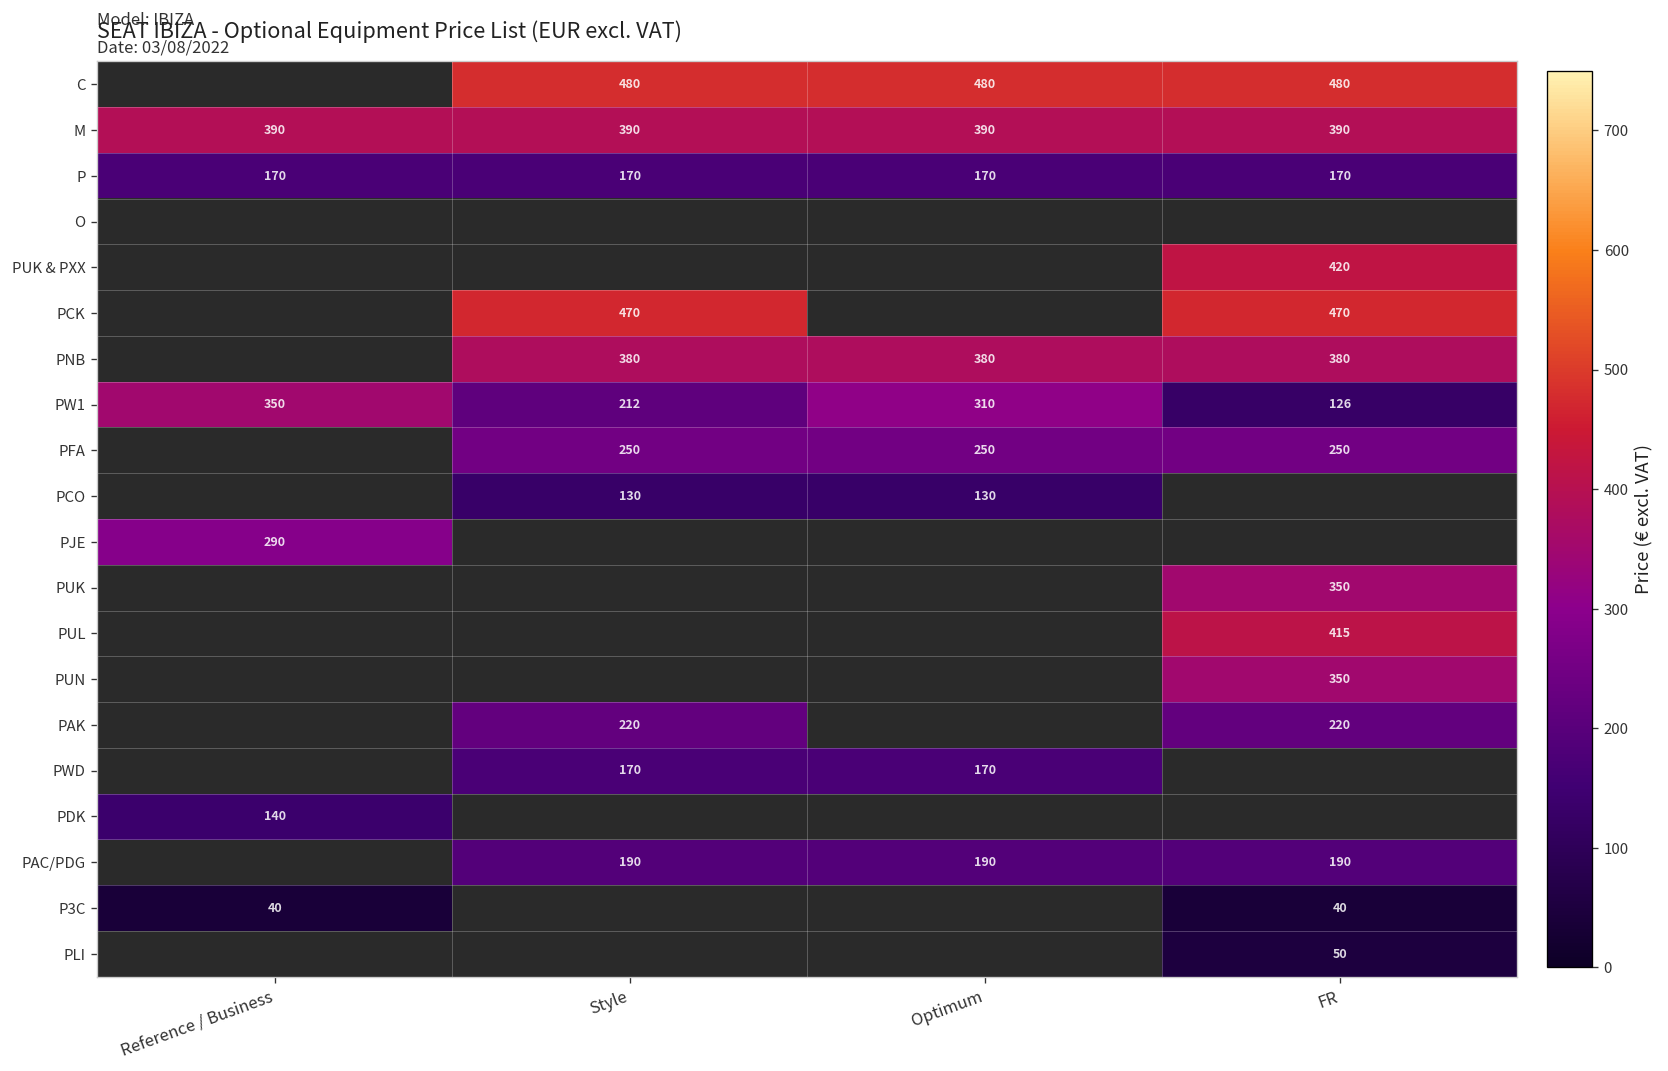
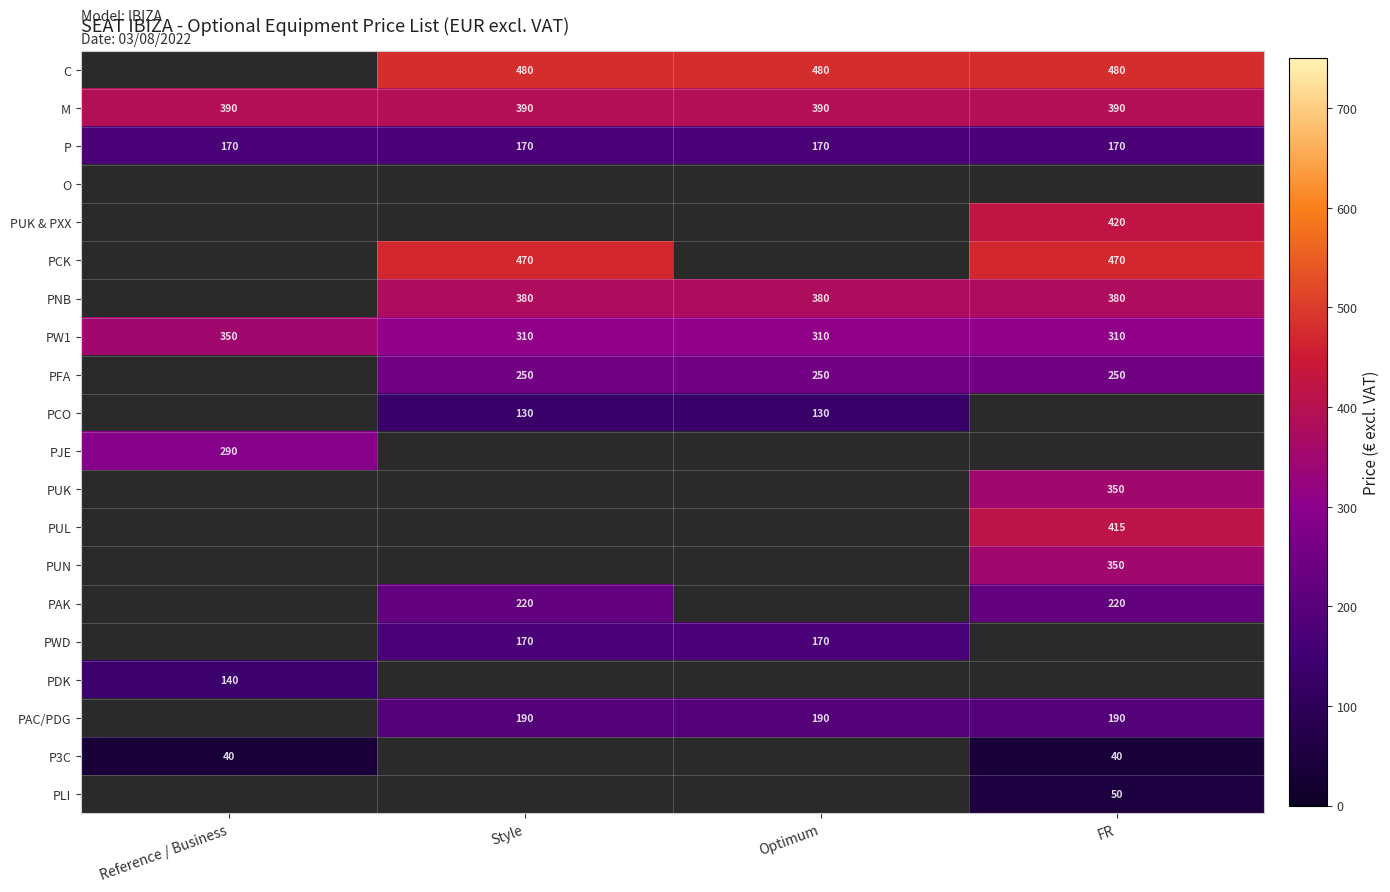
PW1, Style: 212 -> 310
PW1, FR: 126 -> 310
